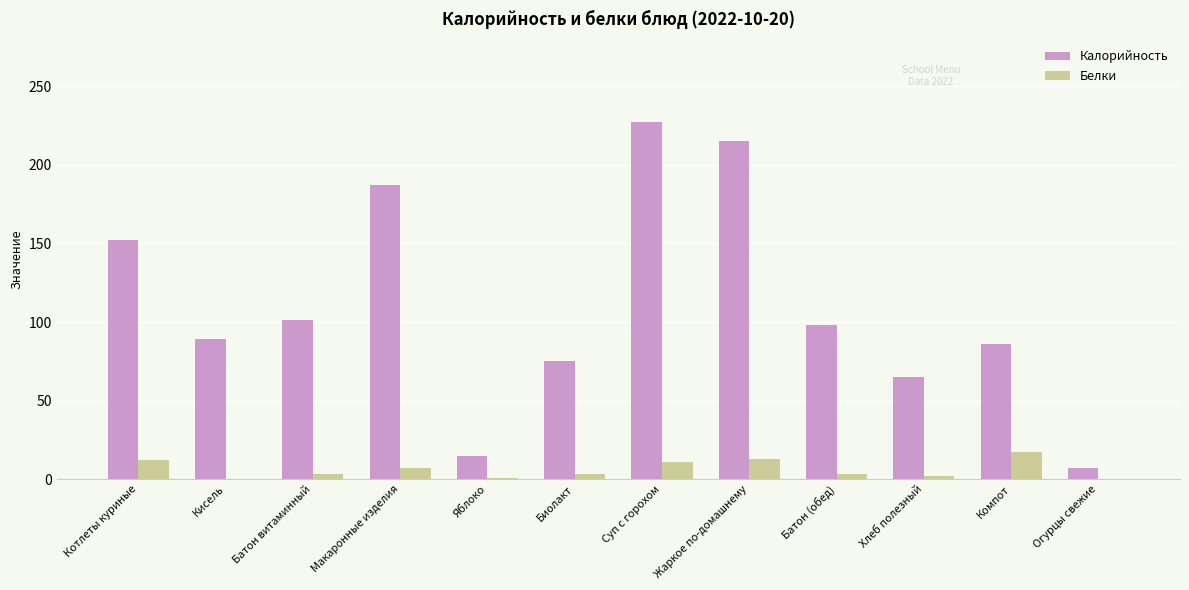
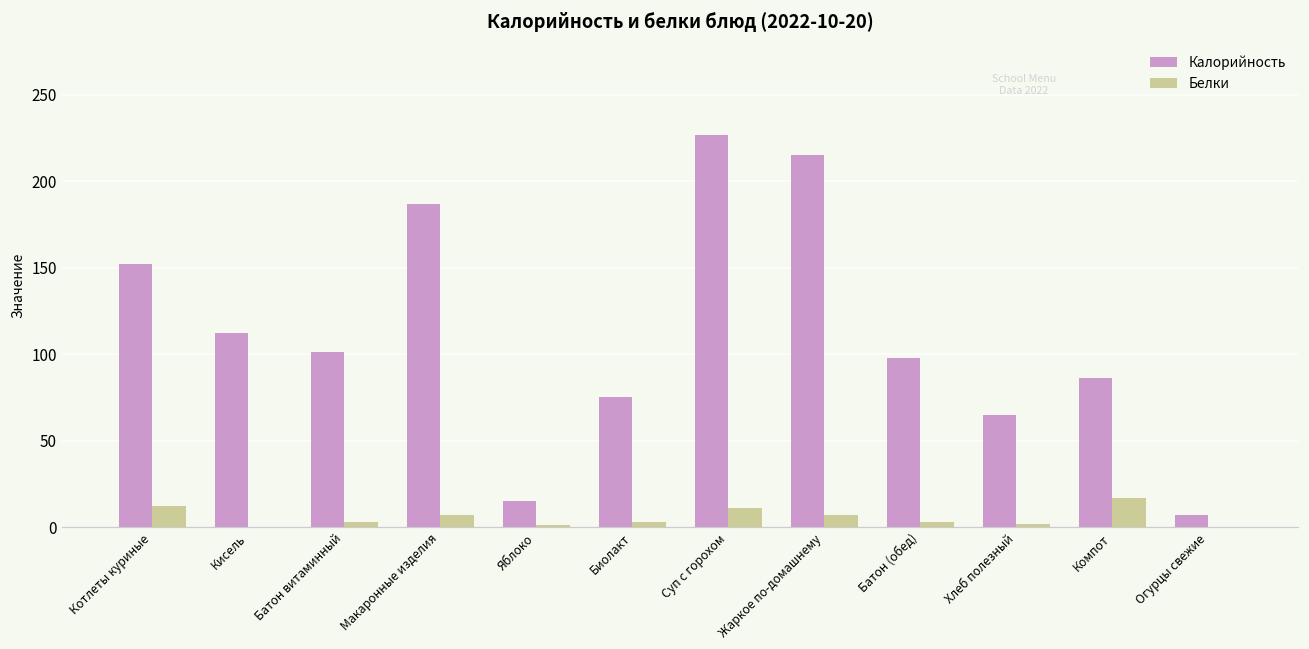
Калорийность, Кисель: 89 -> 112
Белки, Жаркое по-домашнему: 13 -> 7
